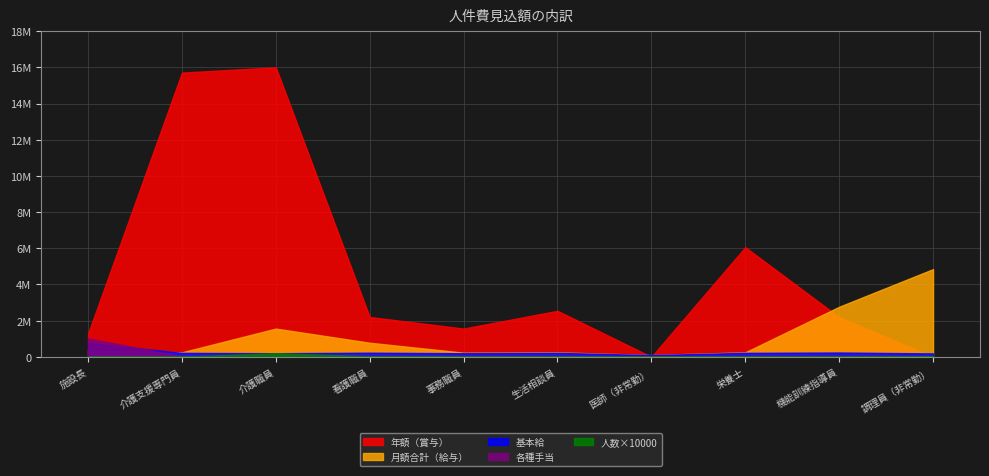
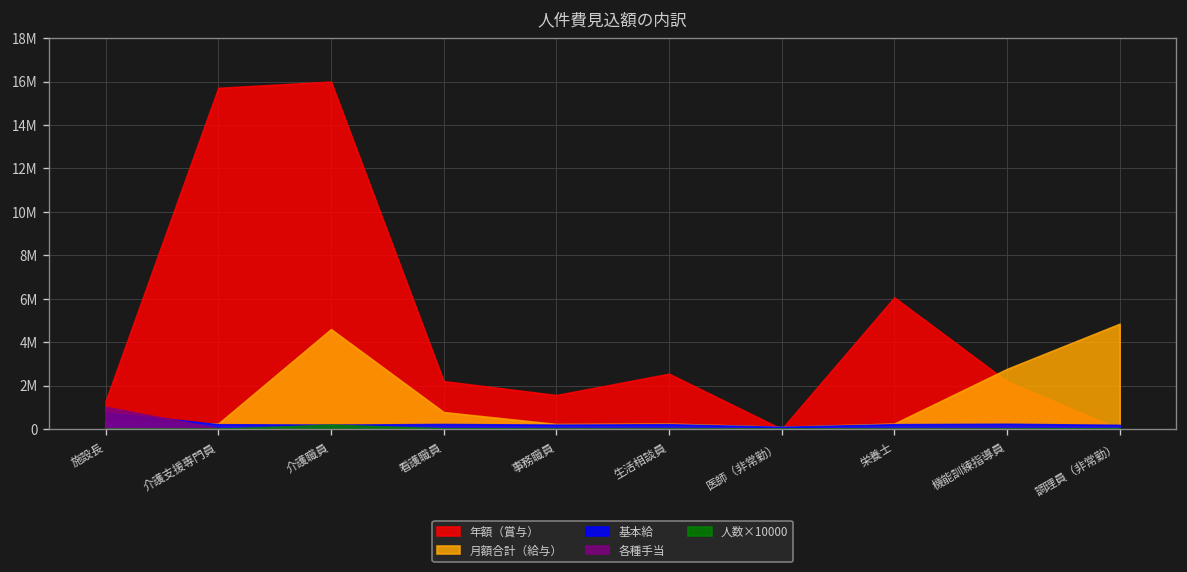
月額合計（給与）, 介護職員: 1600000 -> 4600000
